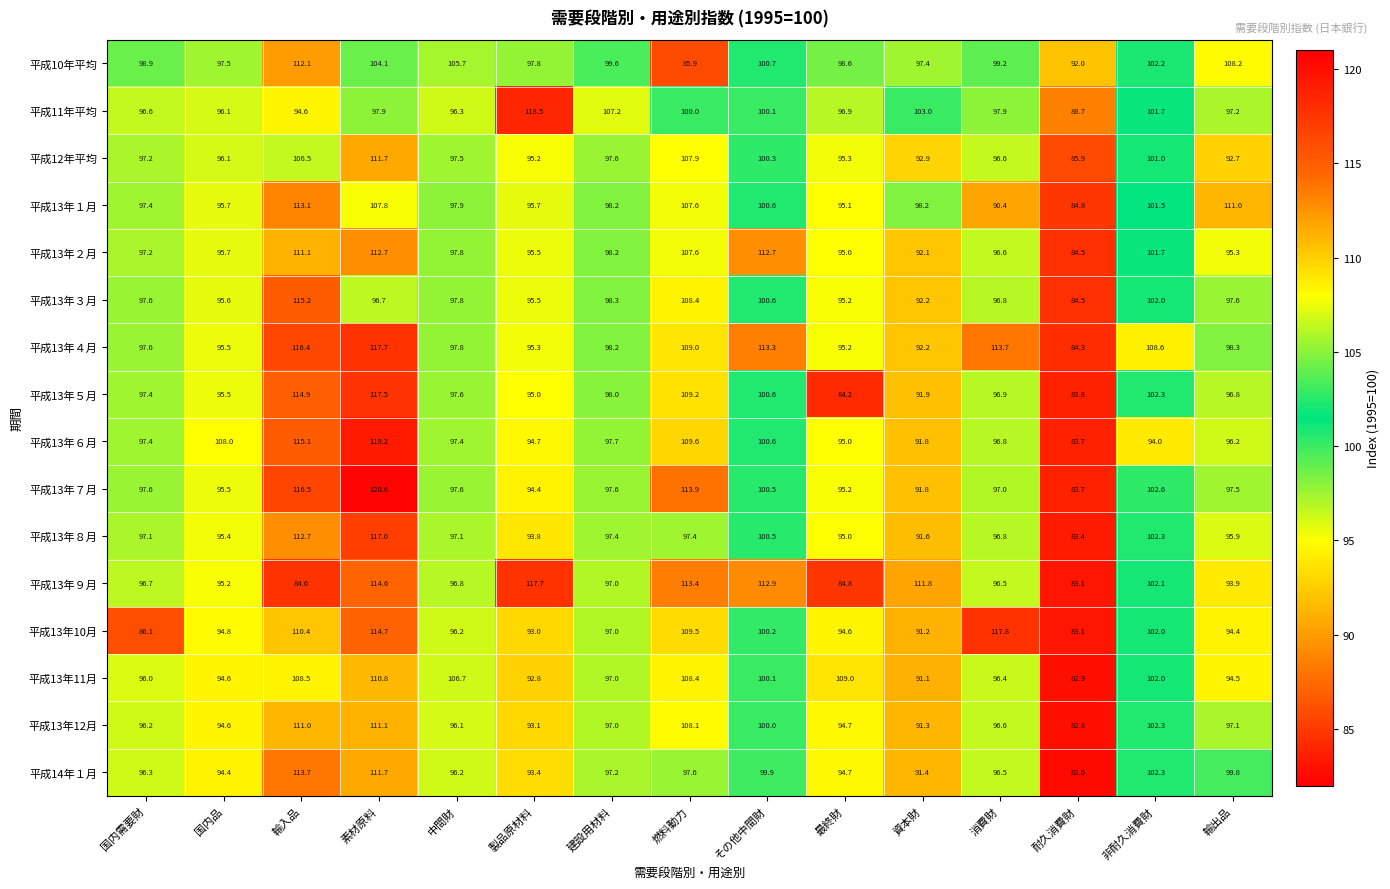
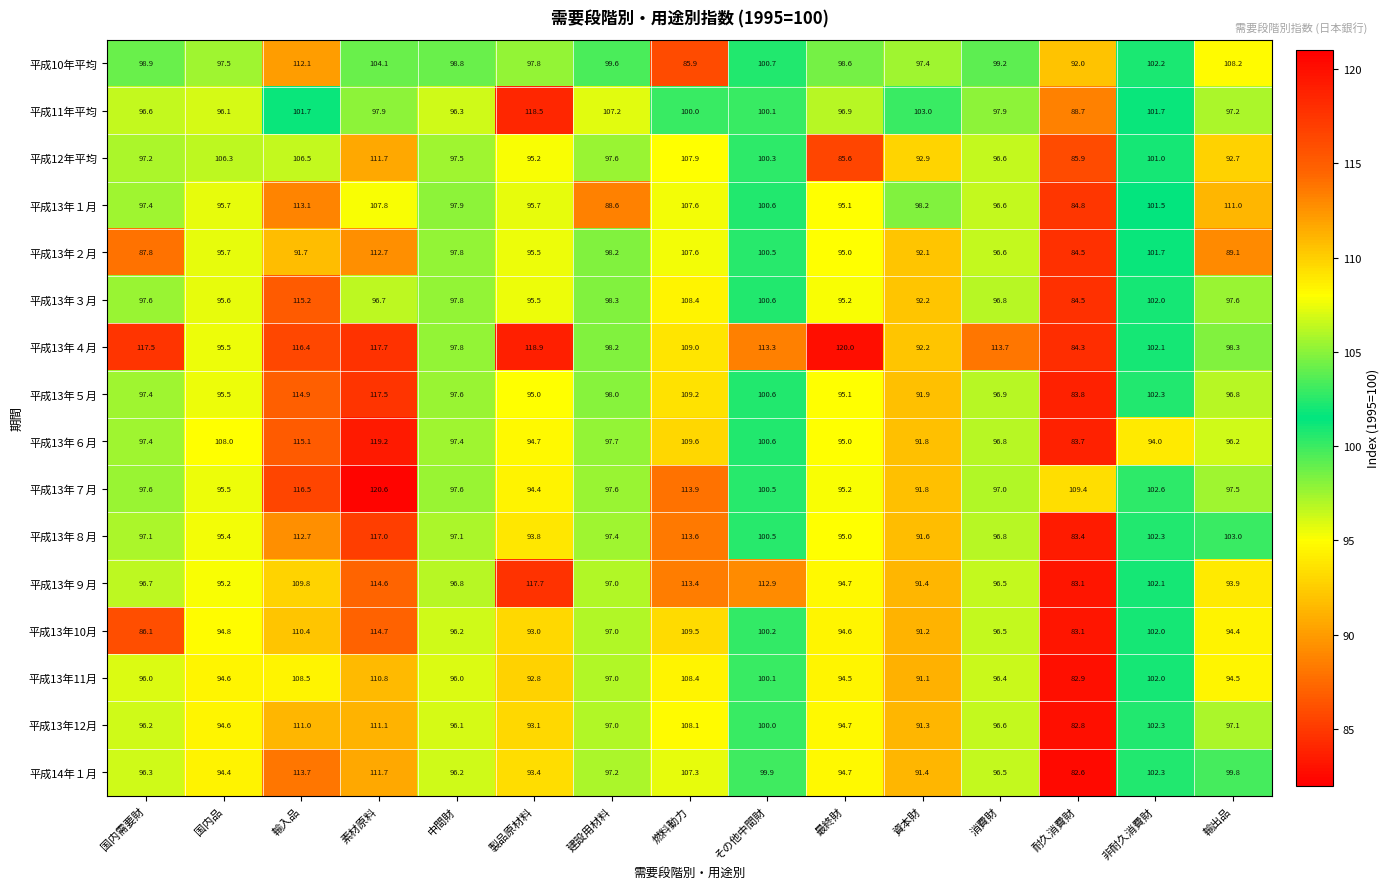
平成10年平均, 中間財: 105.7 -> 98.8
平成11年平均, 輸入品: 94.6 -> 101.7
平成12年平均, 国内品: 96.1 -> 106.3
平成12年平均, 最終財: 95.3 -> 85.6
平成13年１月, 建設用材料: 98.2 -> 88.6
平成13年１月, 消費財: 90.4 -> 96.6
平成13年２月, 国内需要財: 97.2 -> 87.8
平成13年２月, 輸入品: 111.1 -> 91.7
平成13年２月, その他中間財: 112.7 -> 100.5
平成13年２月, 輸出品: 95.3 -> 89.1
平成13年４月, 国内需要財: 97.6 -> 117.5
平成13年４月, 製品原材料: 95.3 -> 118.9
平成13年４月, 最終財: 95.2 -> 120.0
平成13年４月, 非耐久消費財: 108.6 -> 102.1
平成13年５月, 最終財: 84.2 -> 95.1
平成13年７月, 耐久消費財: 83.7 -> 109.4
平成13年８月, 燃料動力: 97.4 -> 113.6
平成13年８月, 輸出品: 95.9 -> 103.0
平成13年９月, 輸入品: 84.6 -> 109.8
平成13年９月, 最終財: 84.8 -> 94.7
平成13年９月, 資本財: 111.8 -> 91.4
平成13年10月, 消費財: 117.8 -> 96.5
平成13年11月, 中間財: 106.7 -> 96.0
平成13年11月, 最終財: 109.0 -> 94.5
平成14年１月, 燃料動力: 97.6 -> 107.3
